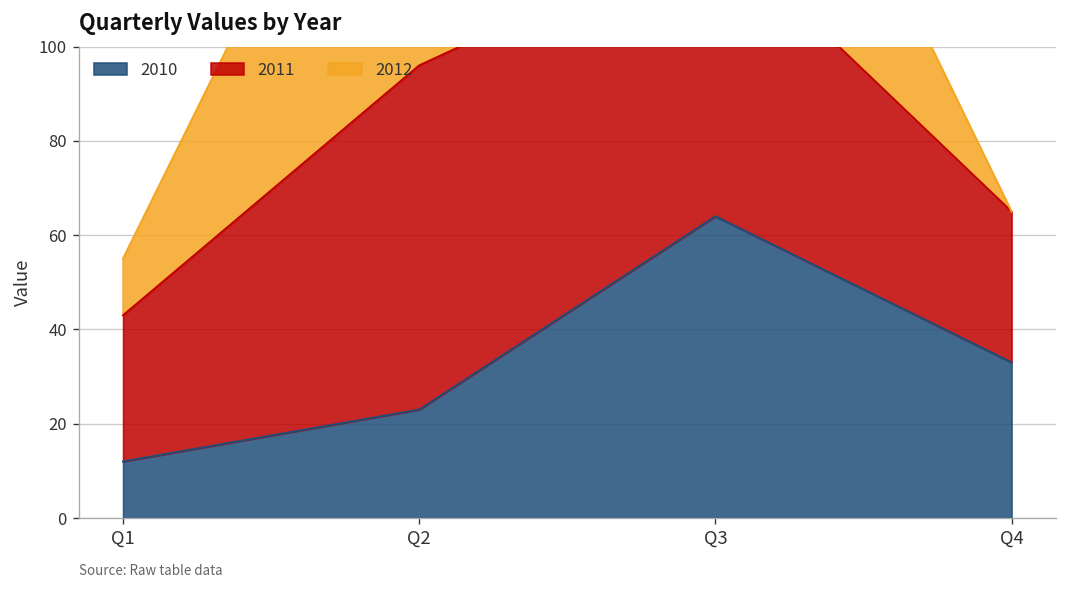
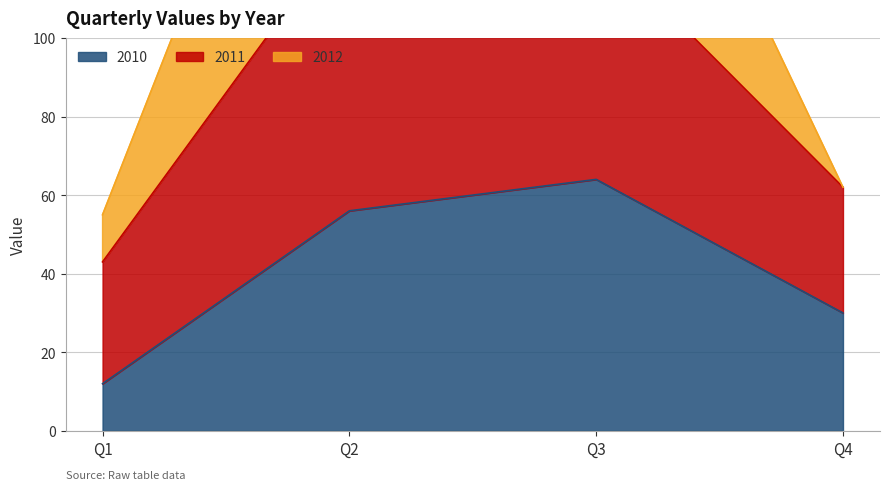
2010, Q2: 23 -> 56
2010, Q4: 33 -> 30
